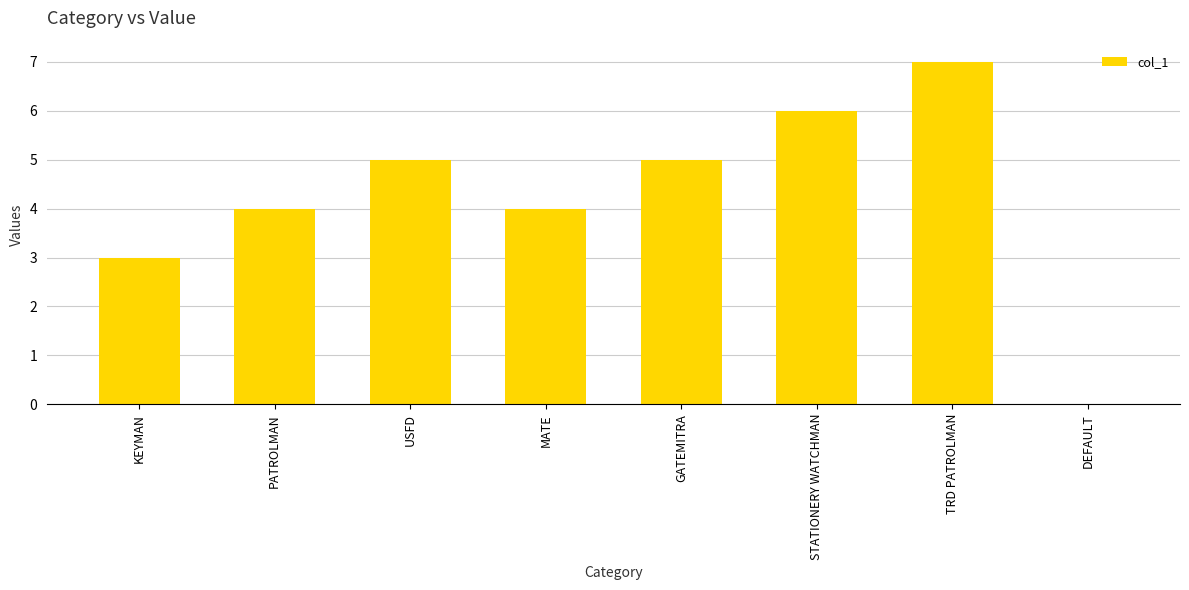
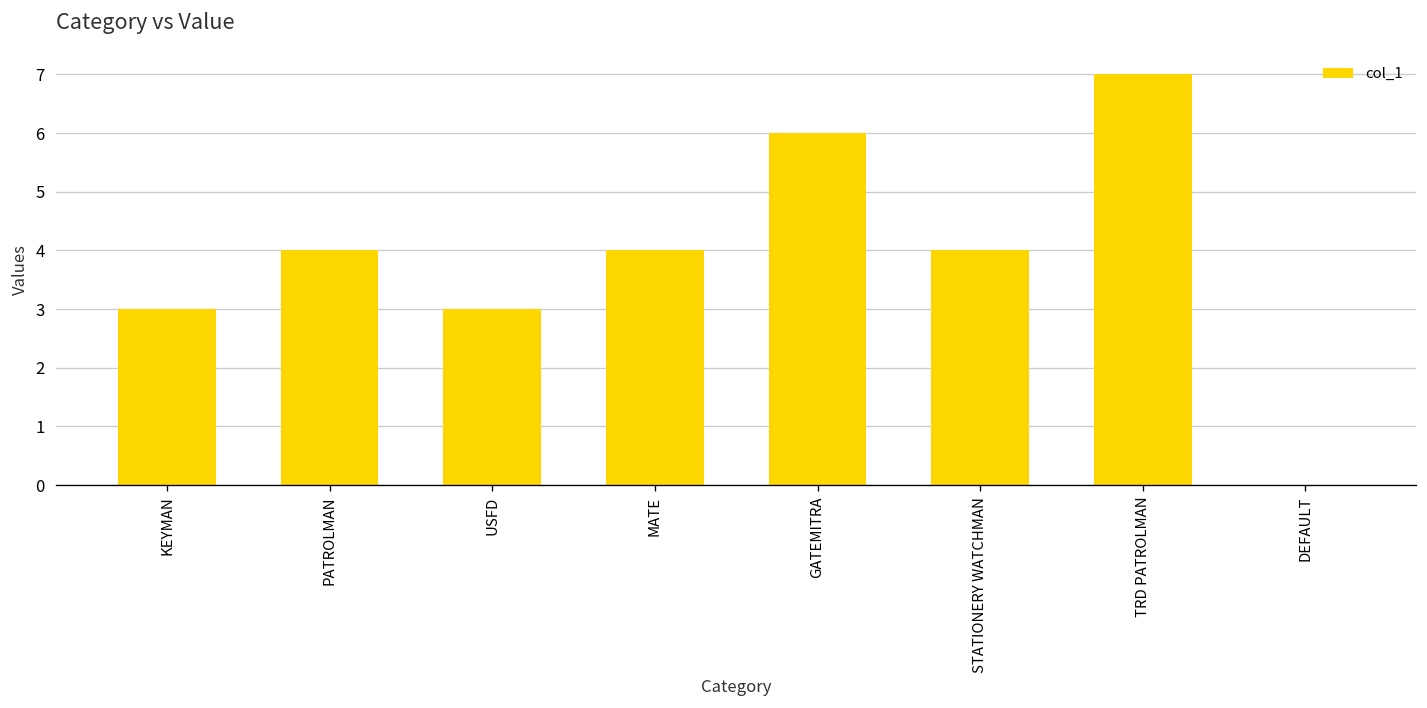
USFD: 5 -> 3
GATEMITRA: 5 -> 6
STATIONERY WATCHMAN: 6 -> 4
